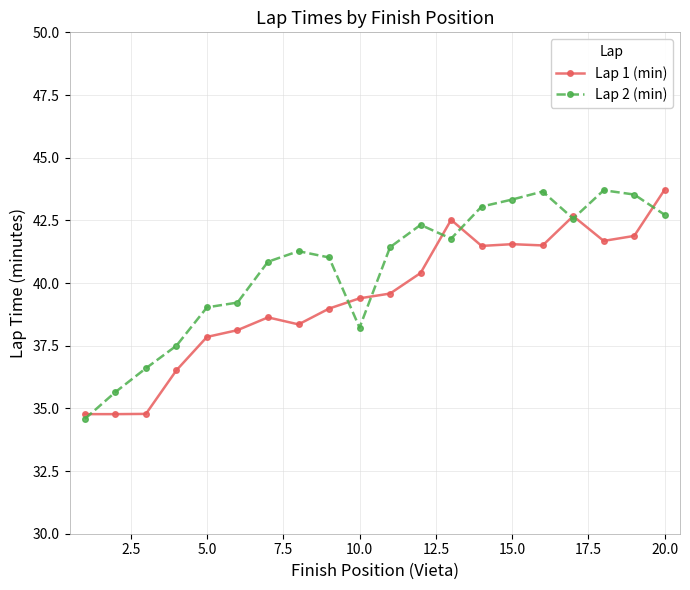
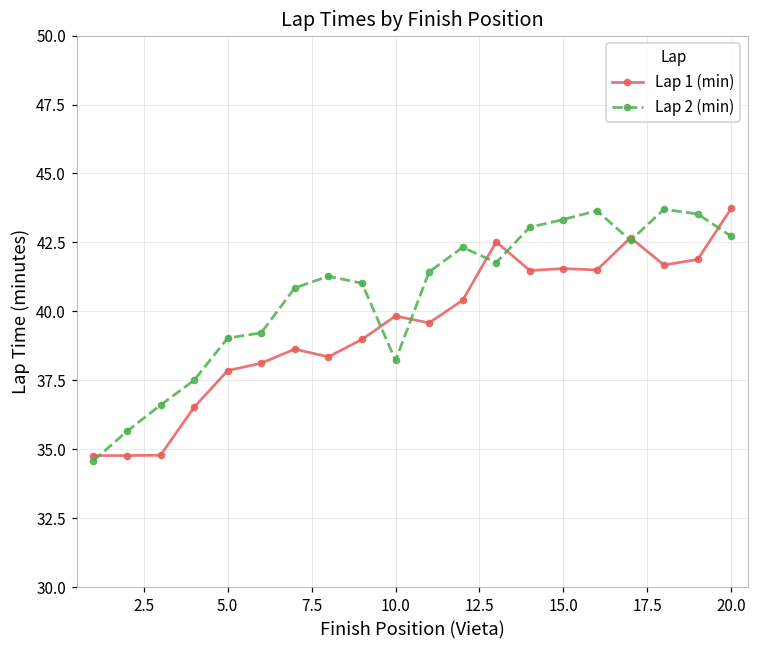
Lap 1 (min), 10.0: 39.4 -> 39.8
